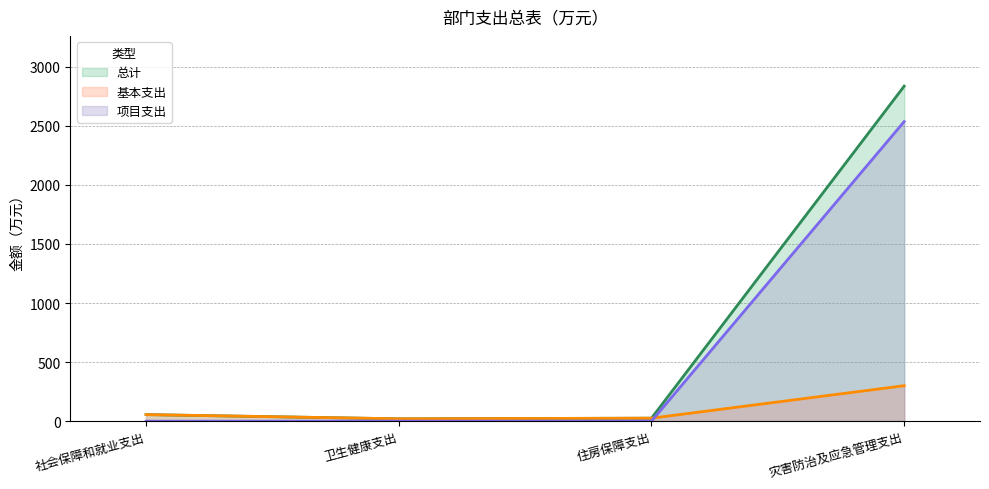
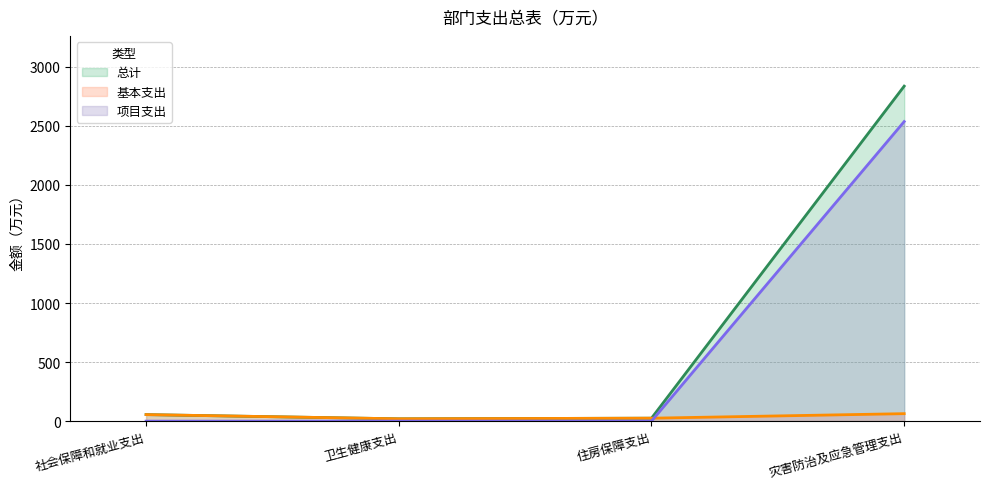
基本支出, 灾害防治及应急管理支出: 300 -> 60
